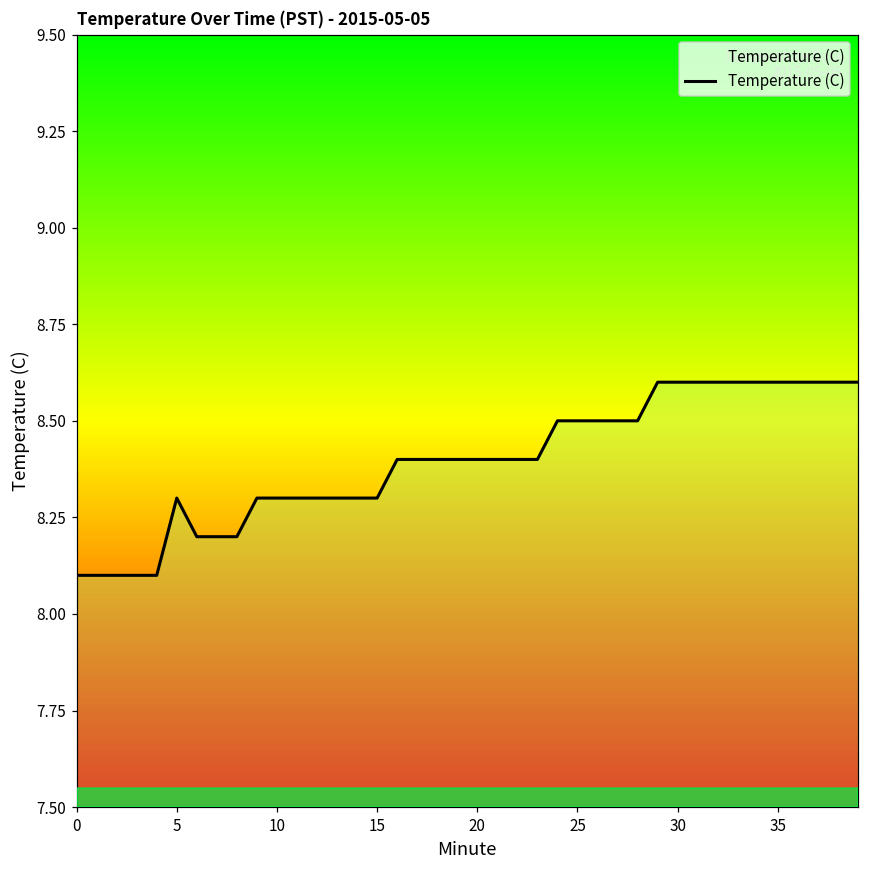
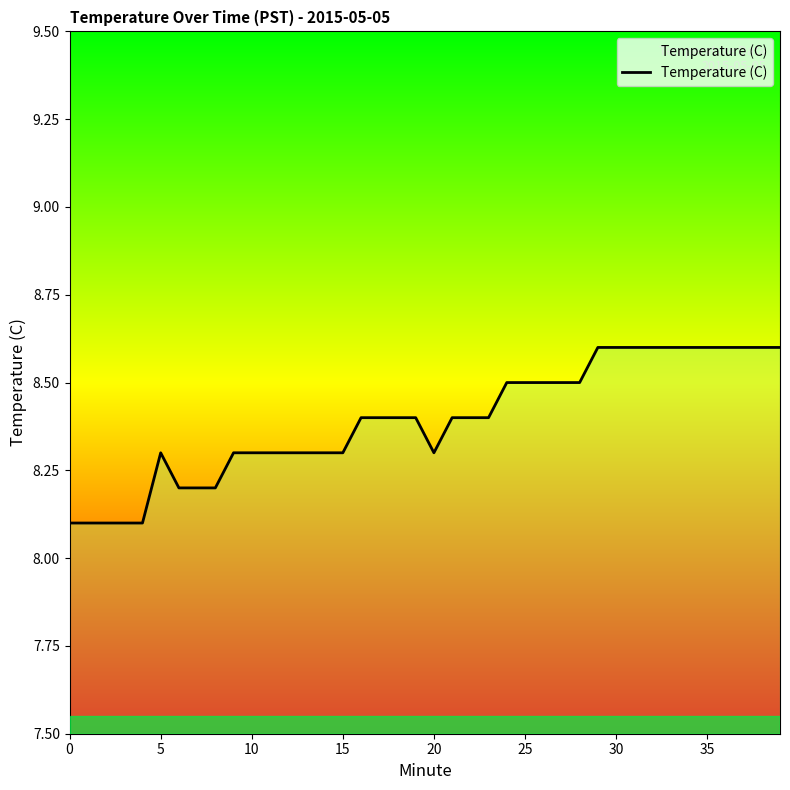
20: 8.4 -> 8.3
